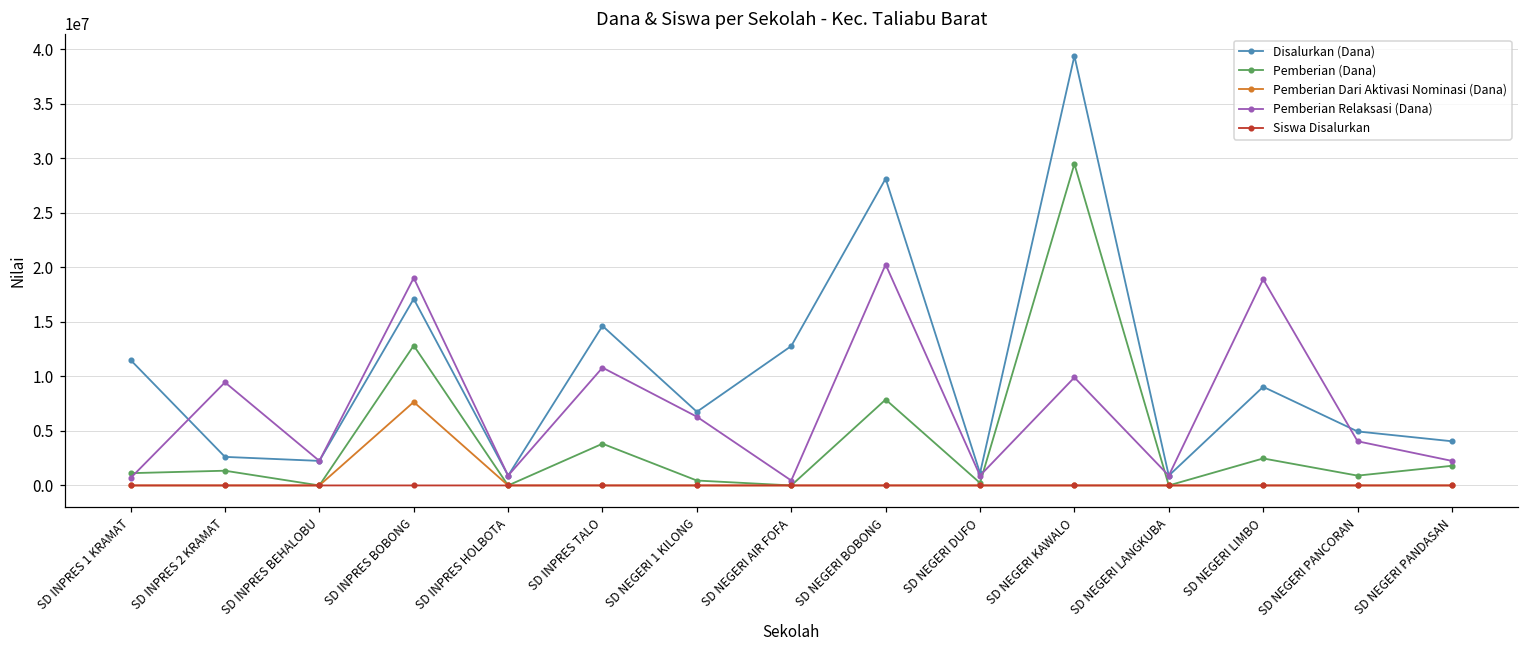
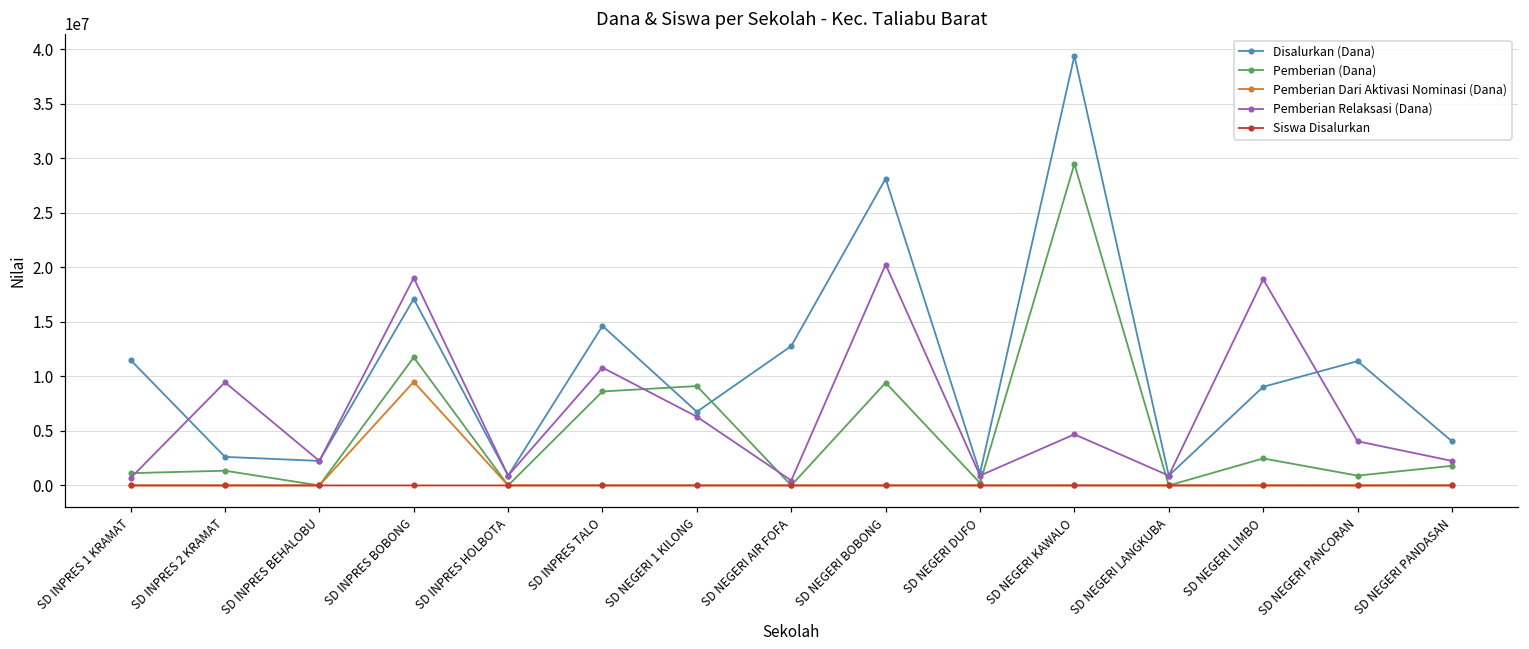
Pemberian (Dana), SD INPRES BOBONG: 13000000 -> 12000000
Pemberian Dari Aktivasi Nominasi (Dana), SD INPRES BOBONG: 8000000 -> 9000000
Pemberian (Dana), SD INPRES TALO: 4000000 -> 9000000
Pemberian (Dana), SD NEGERI 1 KILONG: 0 -> 9000000
Pemberian (Dana), SD NEGERI BOBONG: 8000000 -> 9000000
Pemberian Relaksasi (Dana), SD NEGERI KAWALO: 10000000 -> 5000000
Disalurkan (Dana), SD NEGERI PANCORAN: 5000000 -> 11000000
